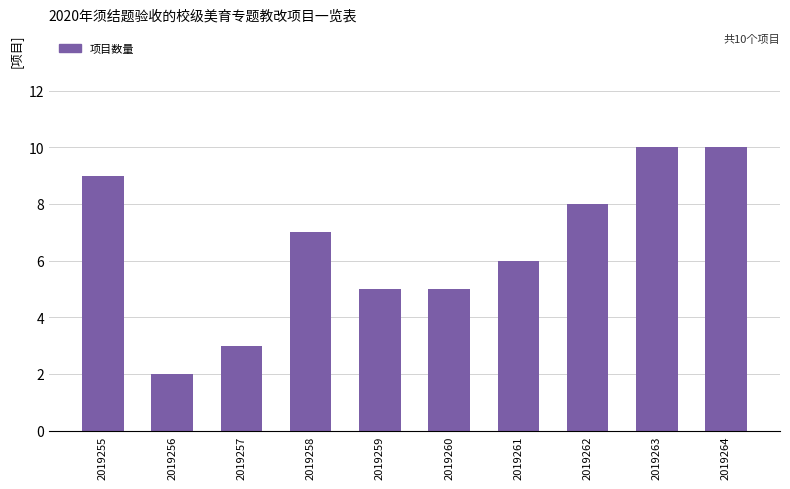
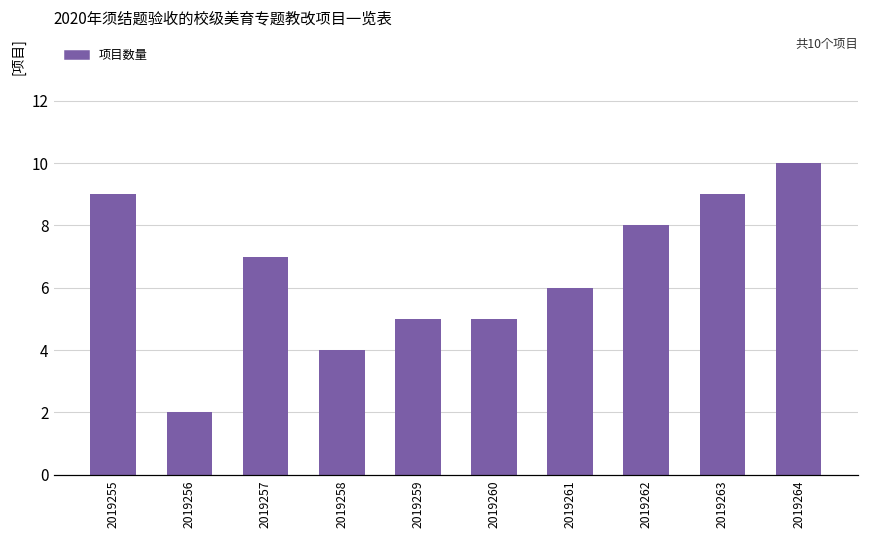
2019257: 3 -> 7
2019258: 7 -> 4
2019263: 10 -> 9
